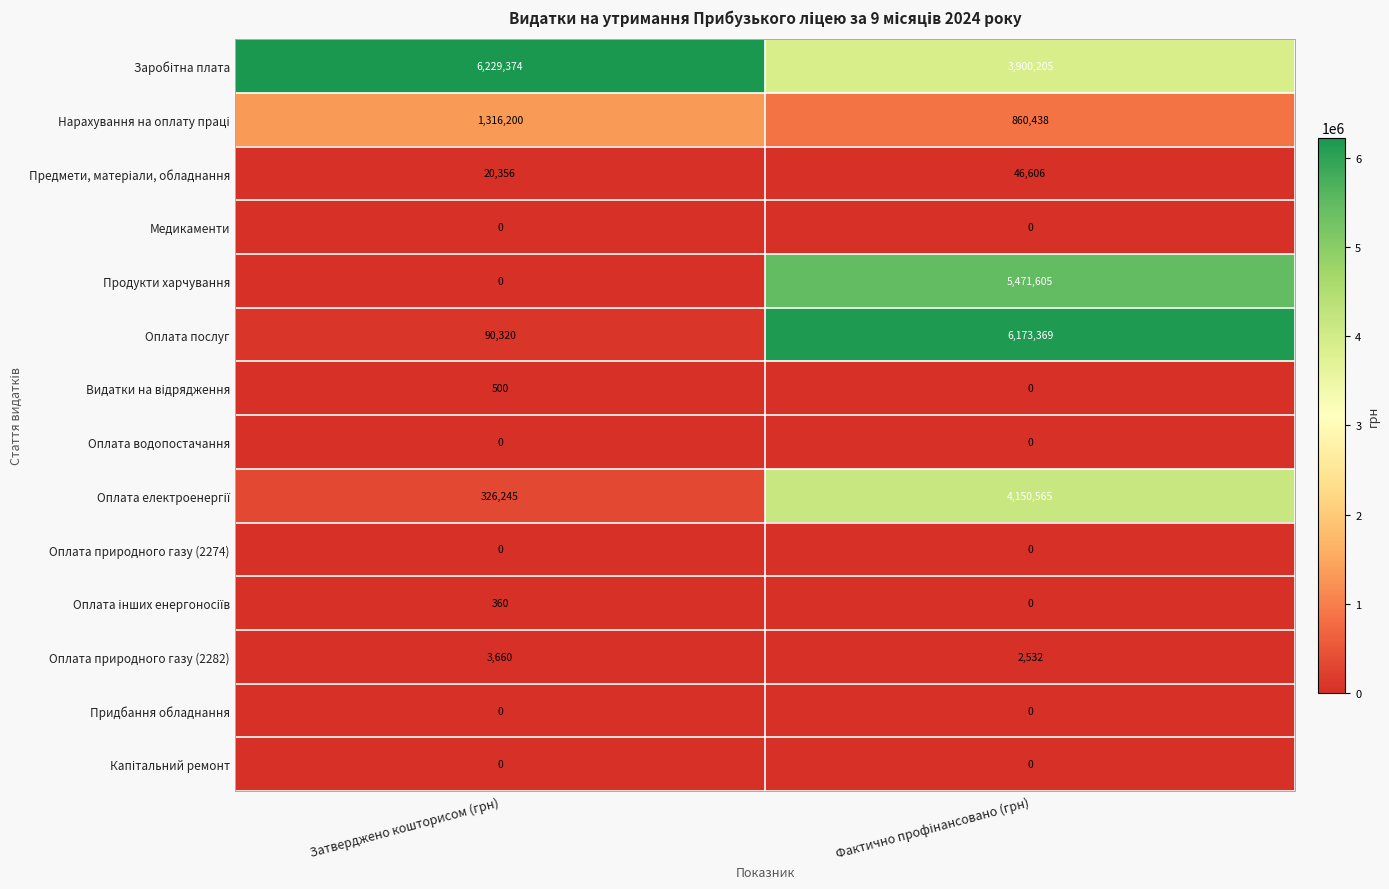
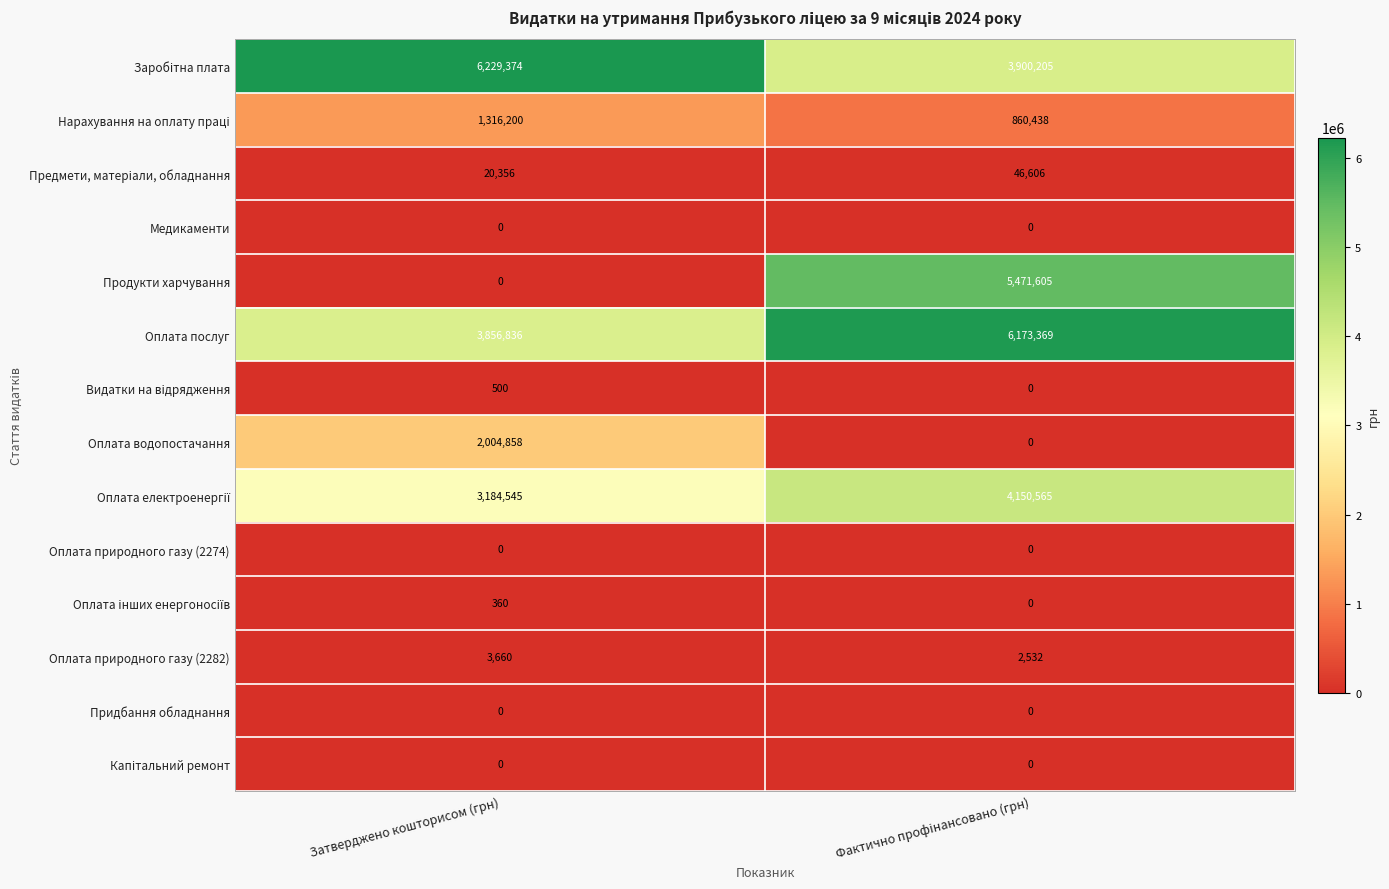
Оплата послуг, Затверджено кошторисом (грн): 90,320 -> 3,856,836
Оплата водопостачання, Затверджено кошторисом (грн): 0 -> 2,004,858
Оплата електроенергії, Затверджено кошторисом (грн): 326,245 -> 3,184,545
